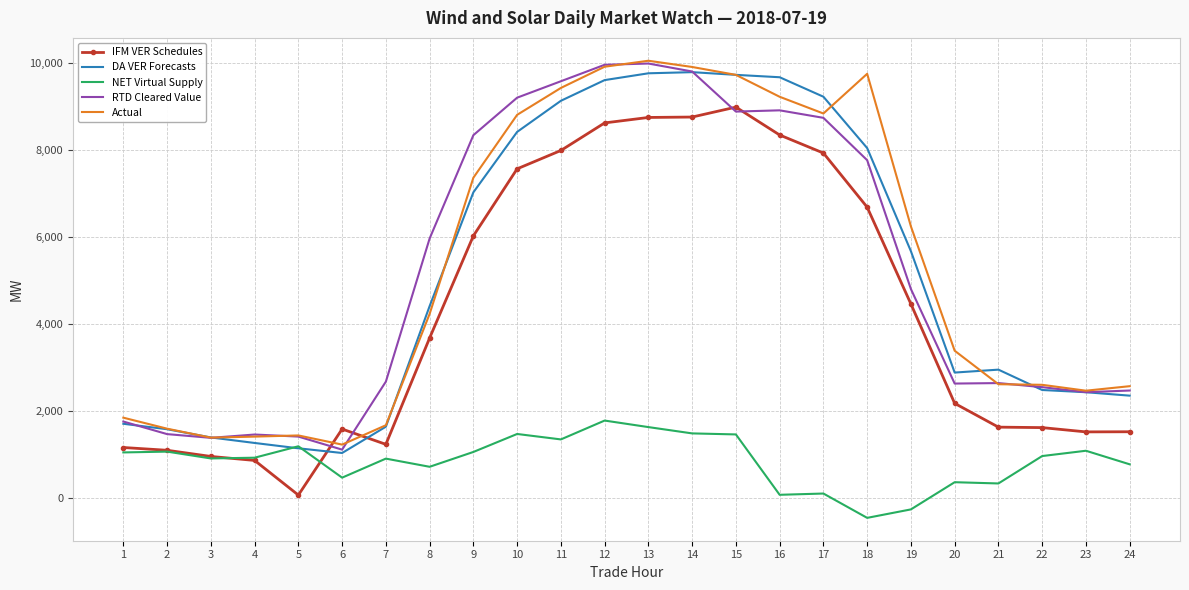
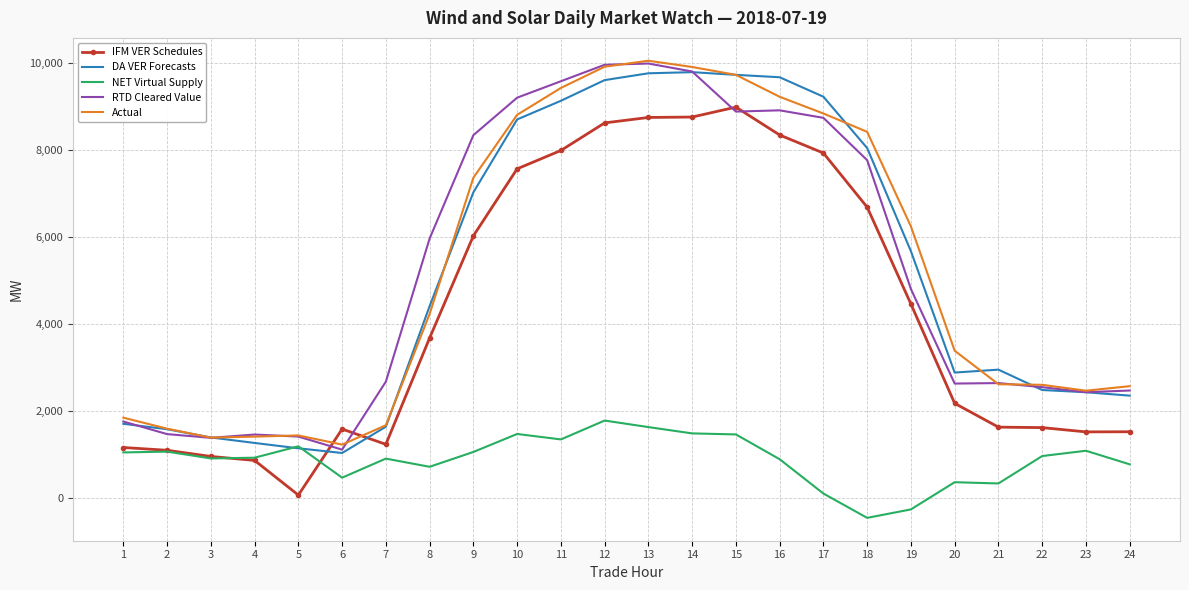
DA VER Forecasts, 10: 8,400 -> 8,700
NET Virtual Supply, 16: 100 -> 900
Actual, 18: 9,800 -> 8,400
